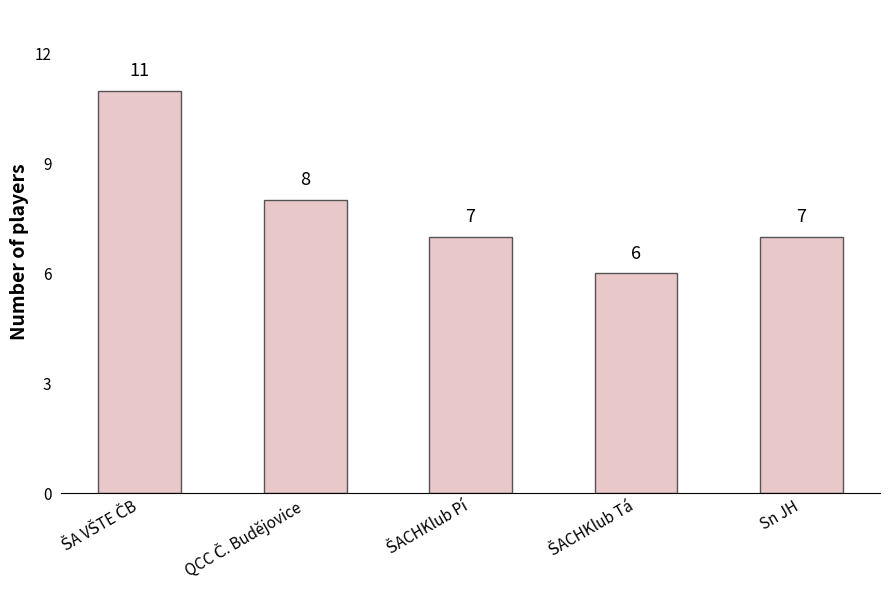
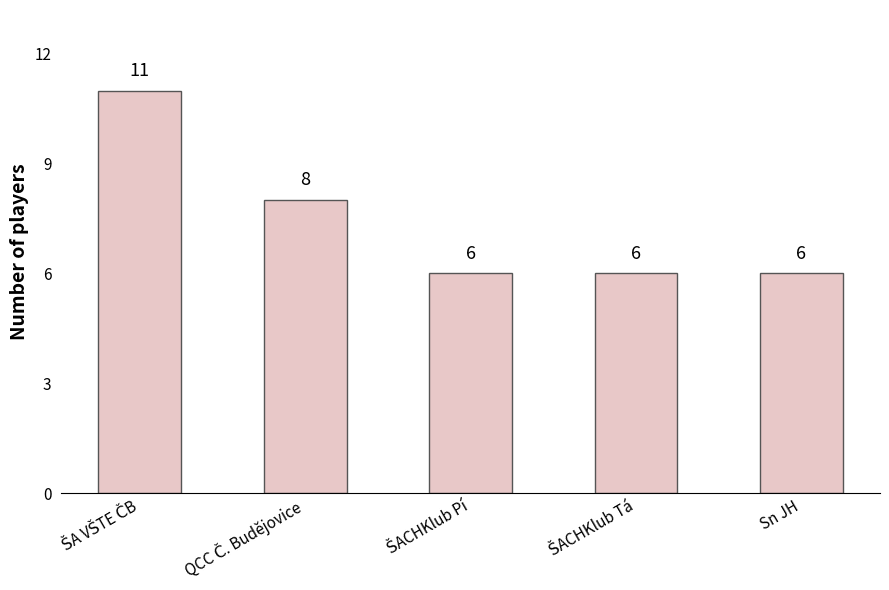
ŠACHKlub Pí: 7 -> 6
Sn JH: 7 -> 6
